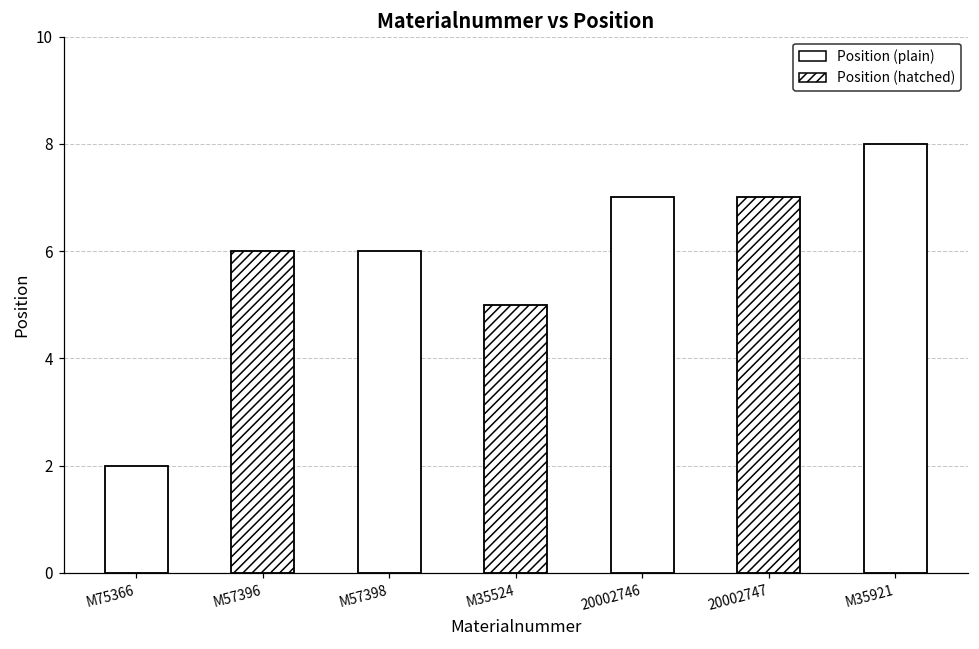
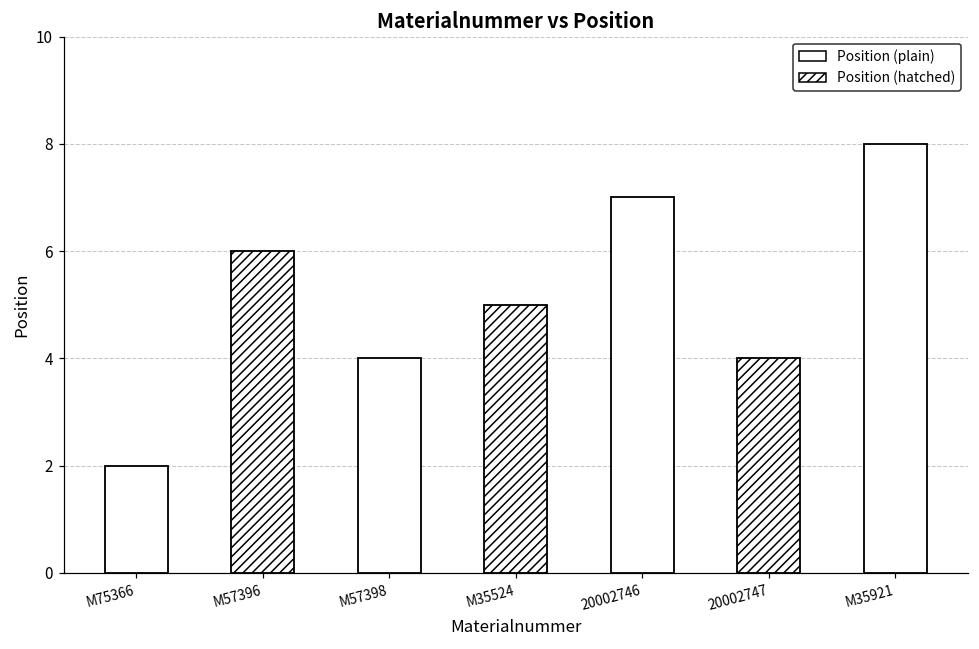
M57398: 6 -> 4
20002747: 7 -> 4
